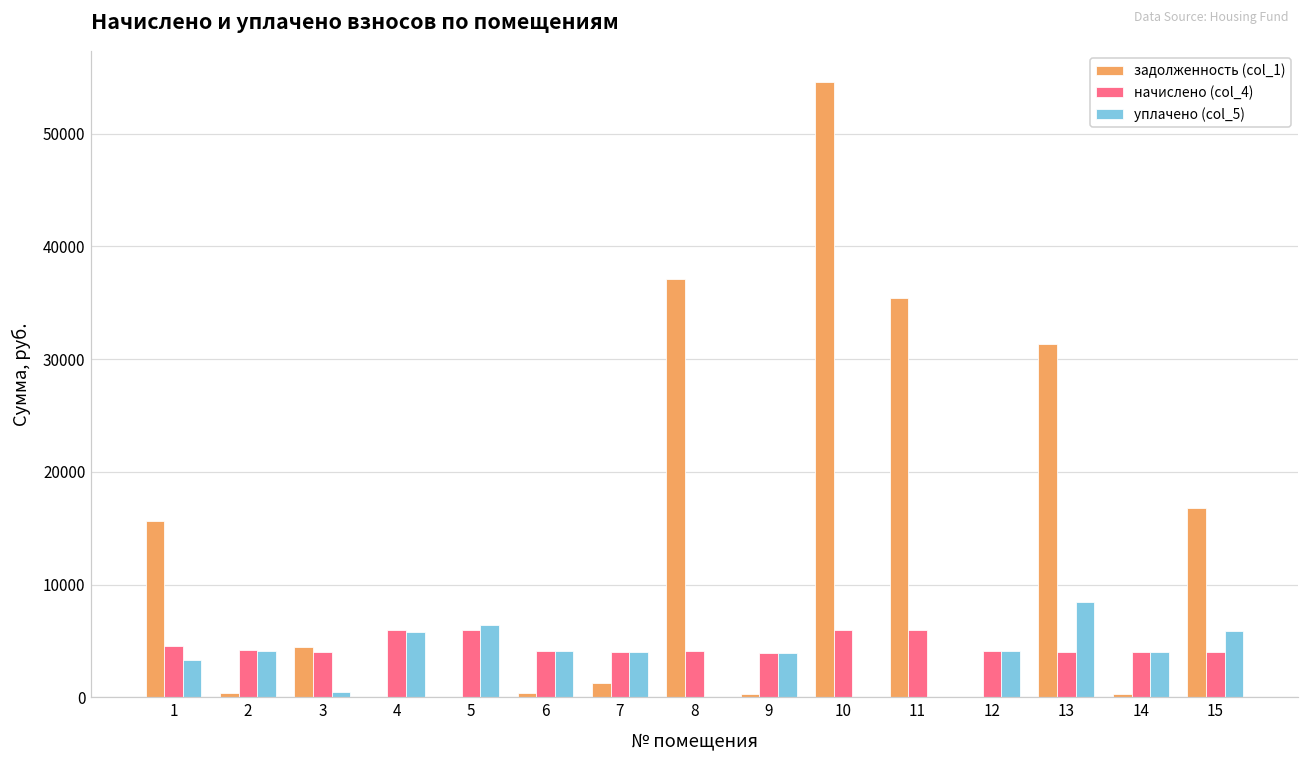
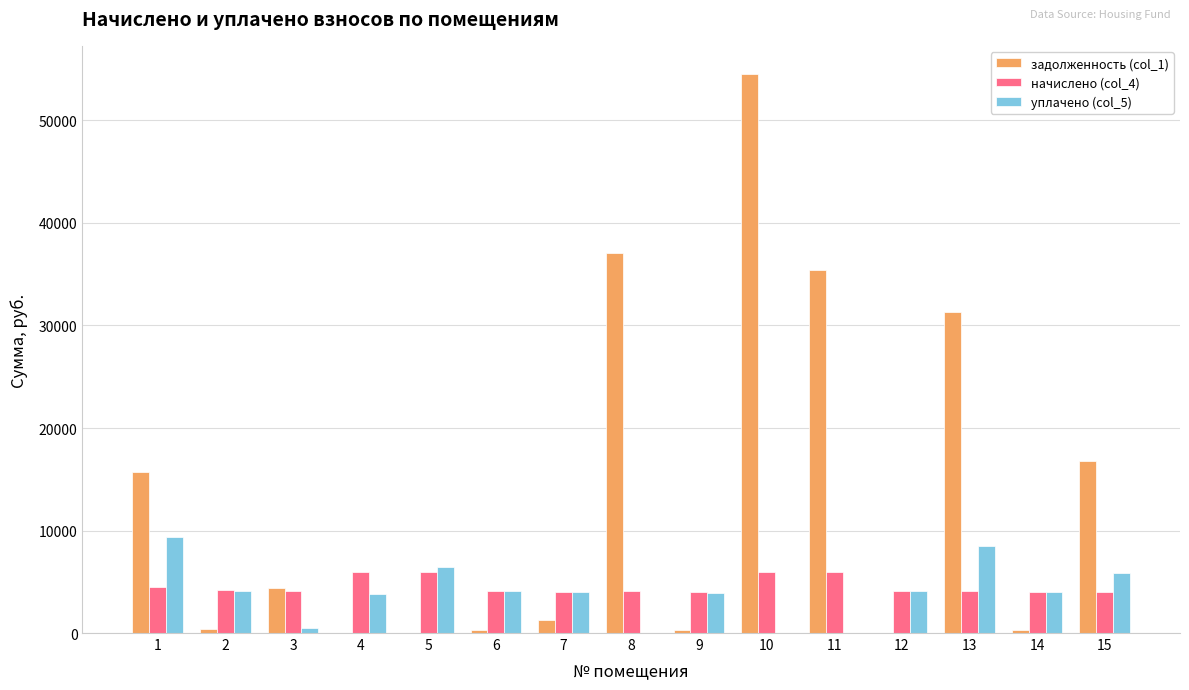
уплачено (col_5), 1: 3300 -> 9400
уплачено (col_5), 4: 5800 -> 3800
